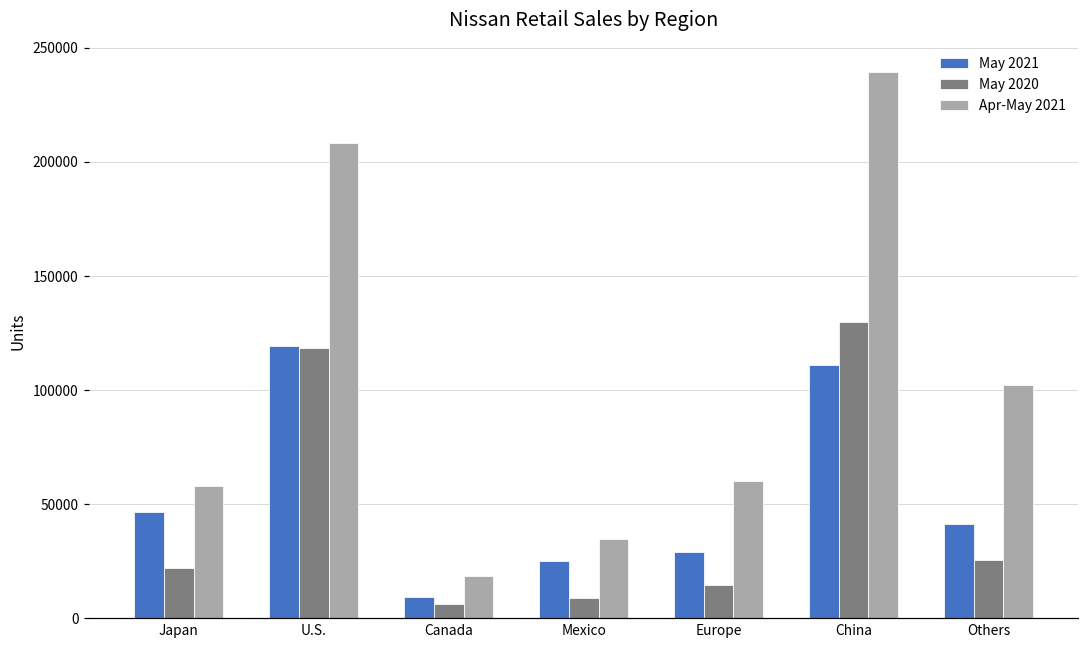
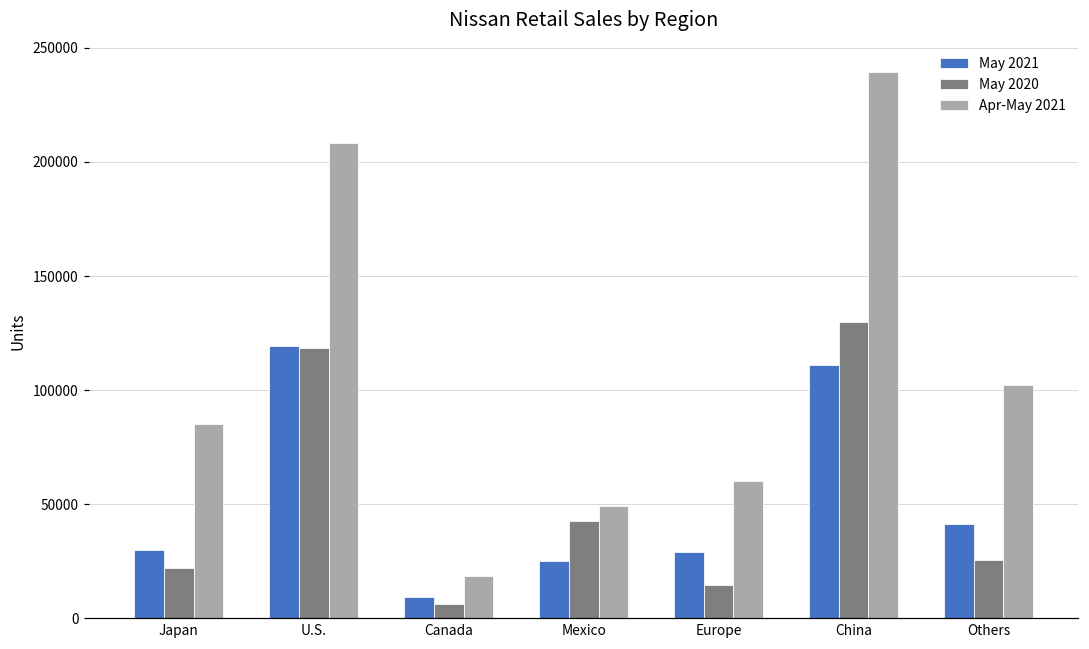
May 2021, Japan: 46000 -> 30000
Apr-May 2021, Japan: 58000 -> 85000
May 2020, Mexico: 9000 -> 42000
Apr-May 2021, Mexico: 35000 -> 49000
